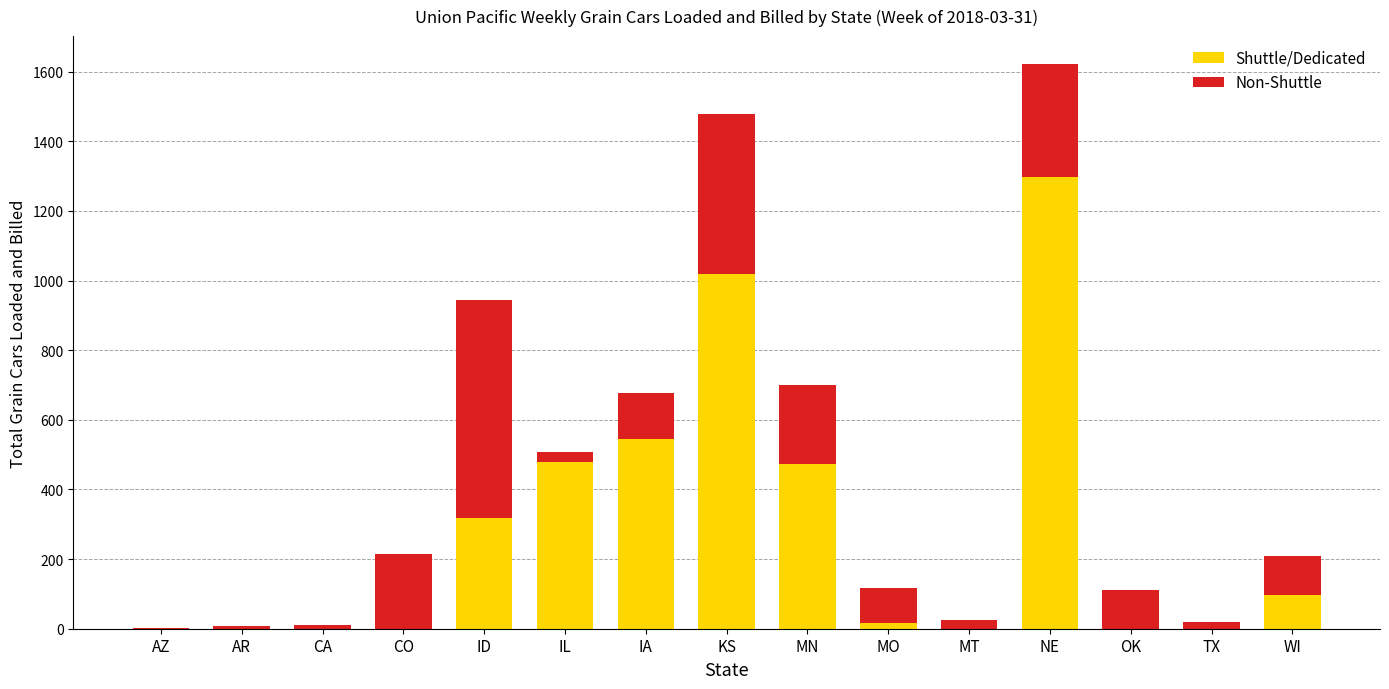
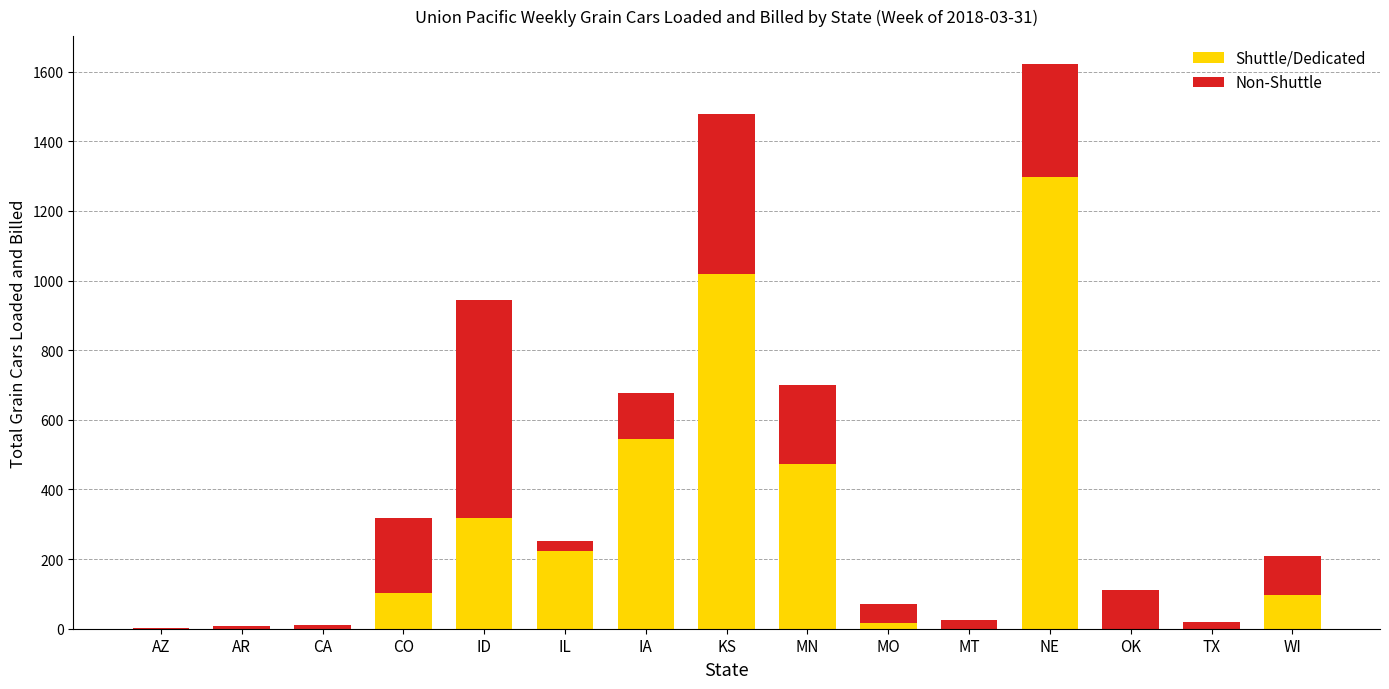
Shuttle/Dedicated, CO: 0 -> 100
Shuttle/Dedicated, IL: 480 -> 220
Non-Shuttle, MO: 100 -> 60
